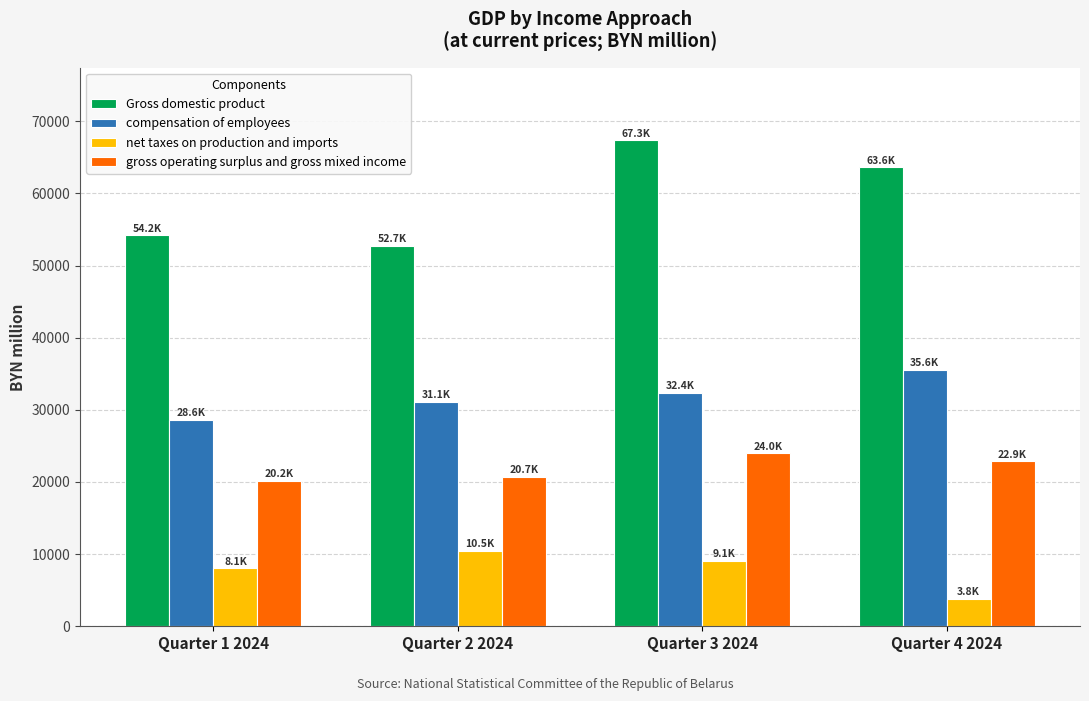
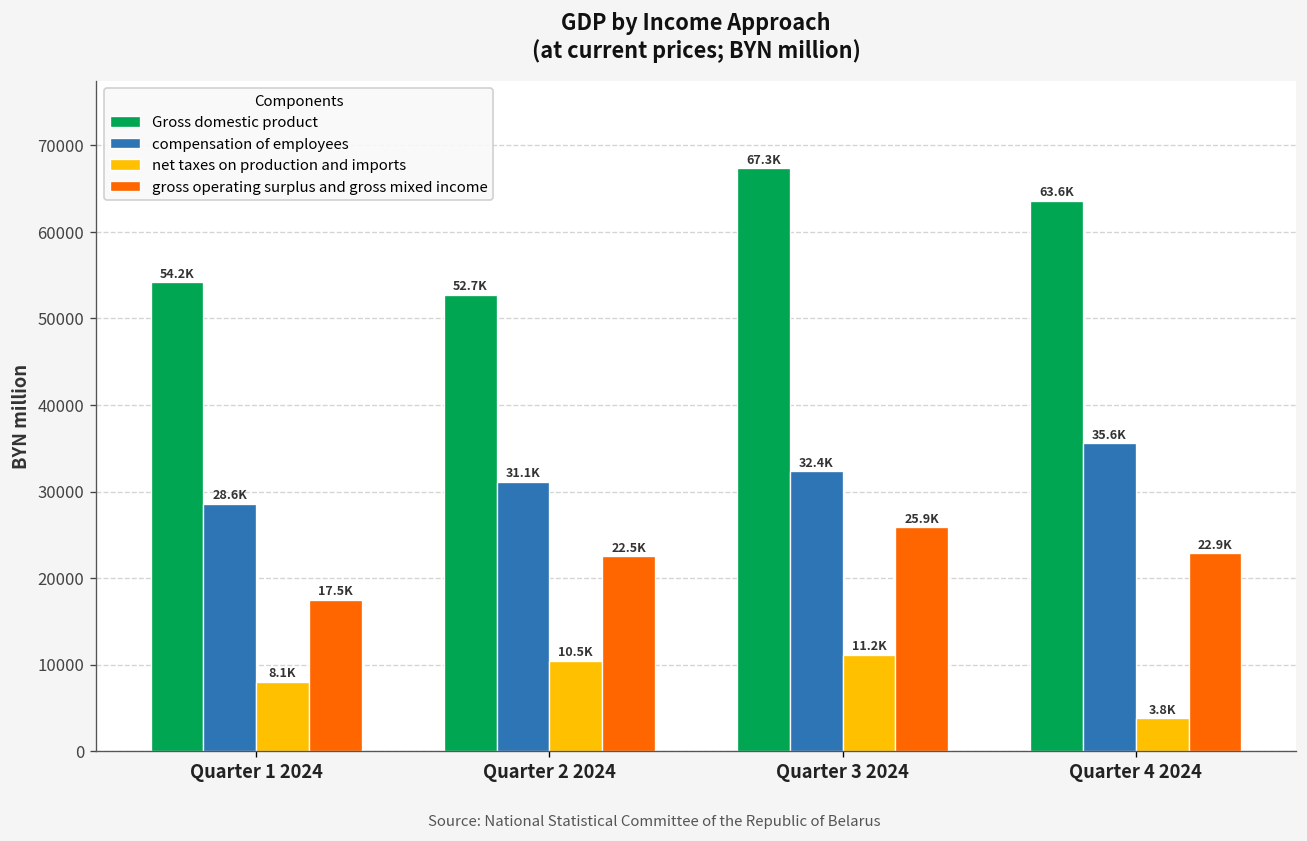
gross operating surplus and gross mixed income, Quarter 1 2024: 20.2K -> 17.5K
gross operating surplus and gross mixed income, Quarter 2 2024: 20.7K -> 22.5K
net taxes on production and imports, Quarter 3 2024: 9.1K -> 11.2K
gross operating surplus and gross mixed income, Quarter 3 2024: 24.0K -> 25.9K
